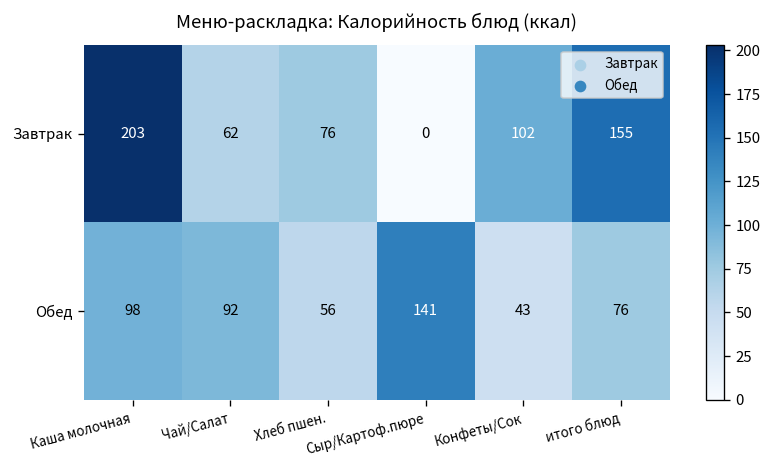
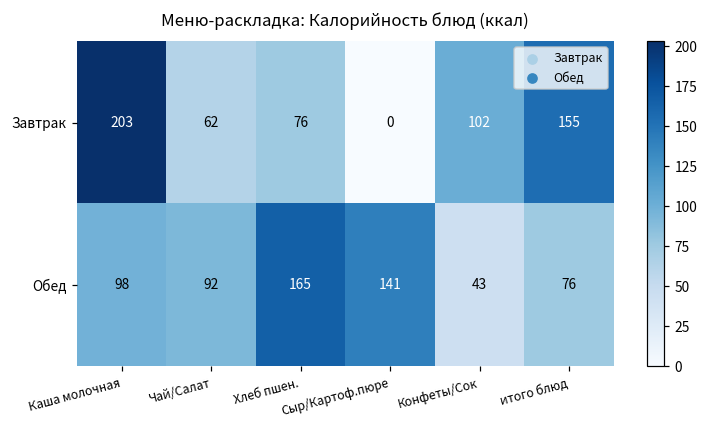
Обед, Хлеб пшен.: 56 -> 165
